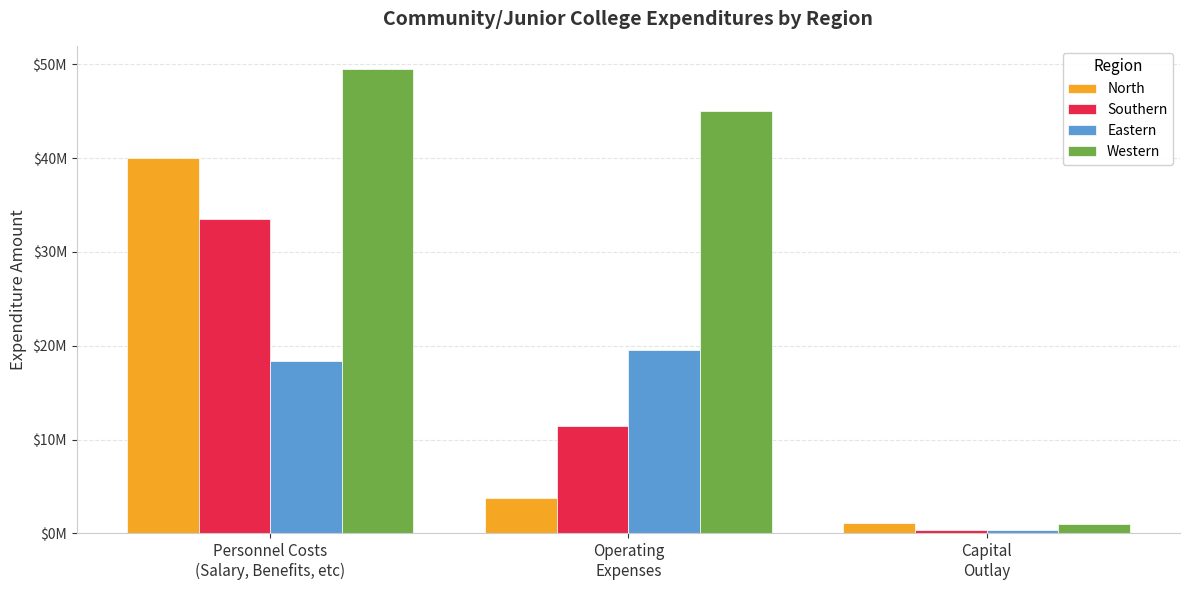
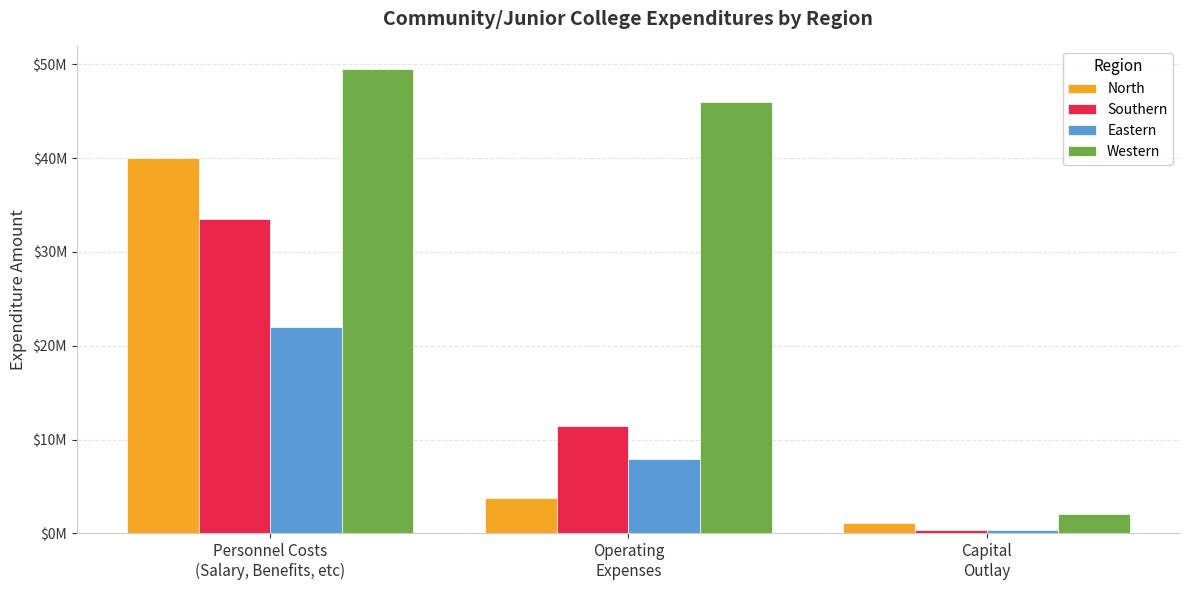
Eastern, Personnel Costs (Salary, Benefits, etc): $18000000 -> $22000000
Eastern, Operating Expenses: $20000000 -> $8000000
Western, Operating Expenses: $45000000 -> $46000000
Western, Capital Outlay: $1000000 -> $2000000
